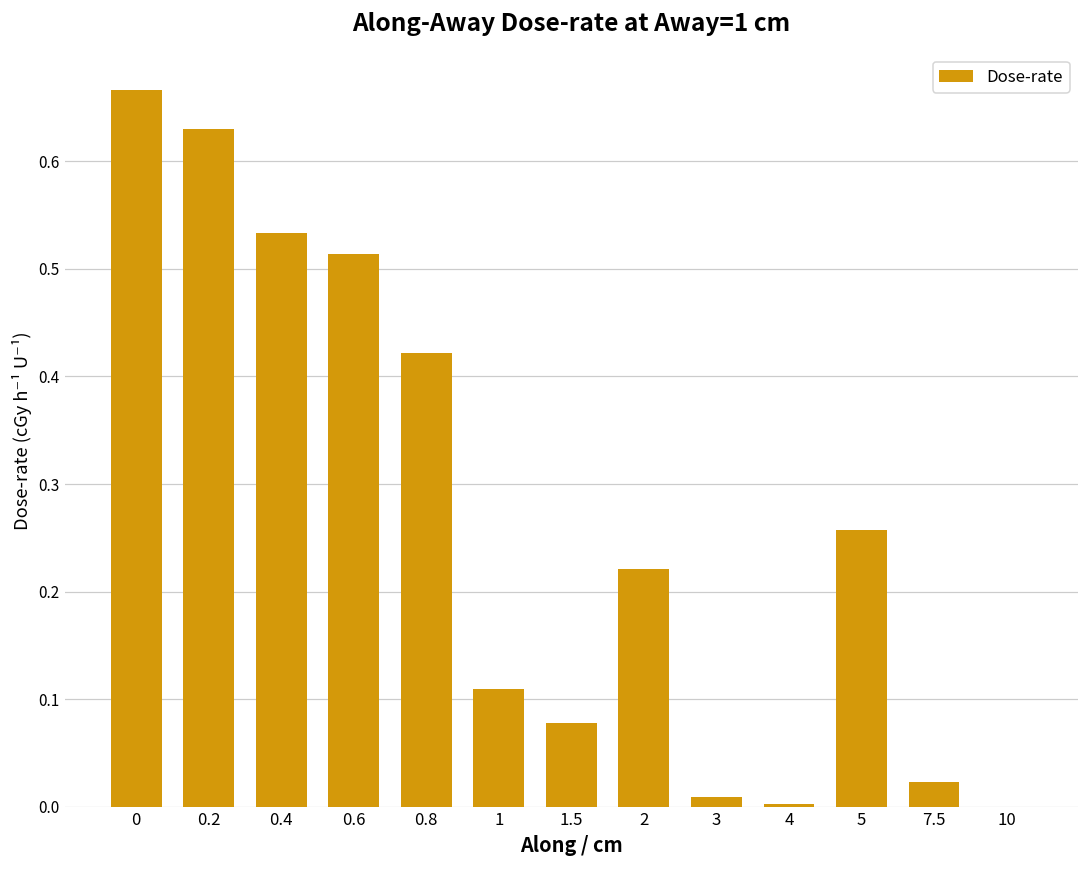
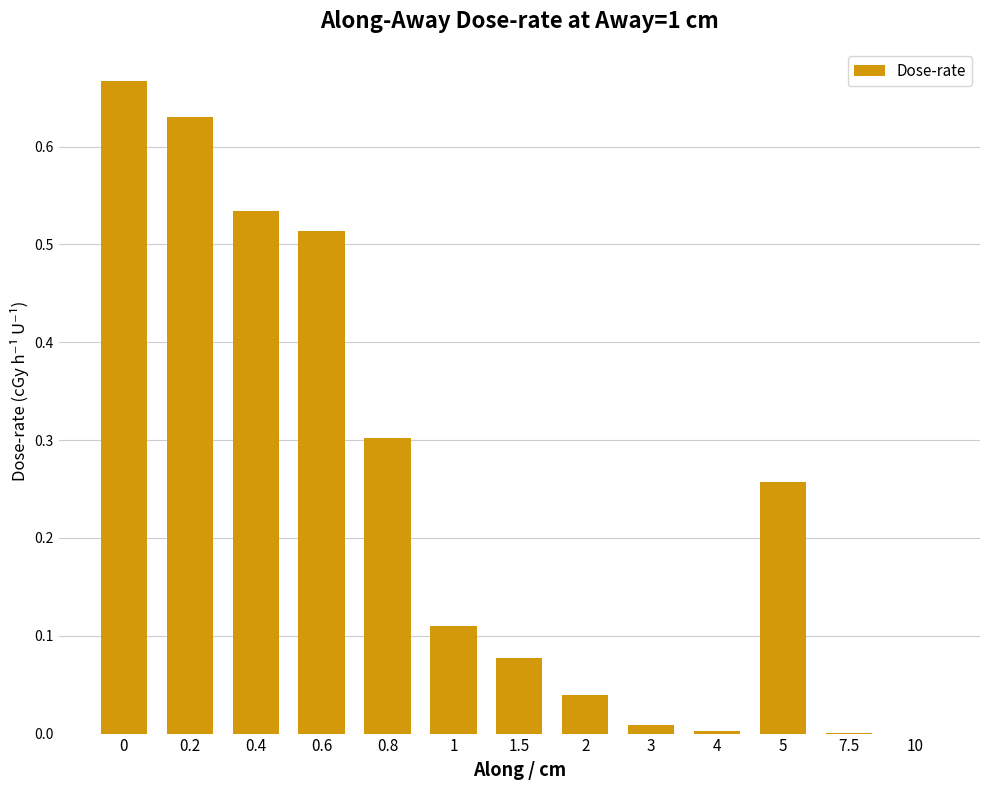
0.8: 0.42 -> 0.30
2: 0.22 -> 0.04
7.5: 0.02 -> 0.00
